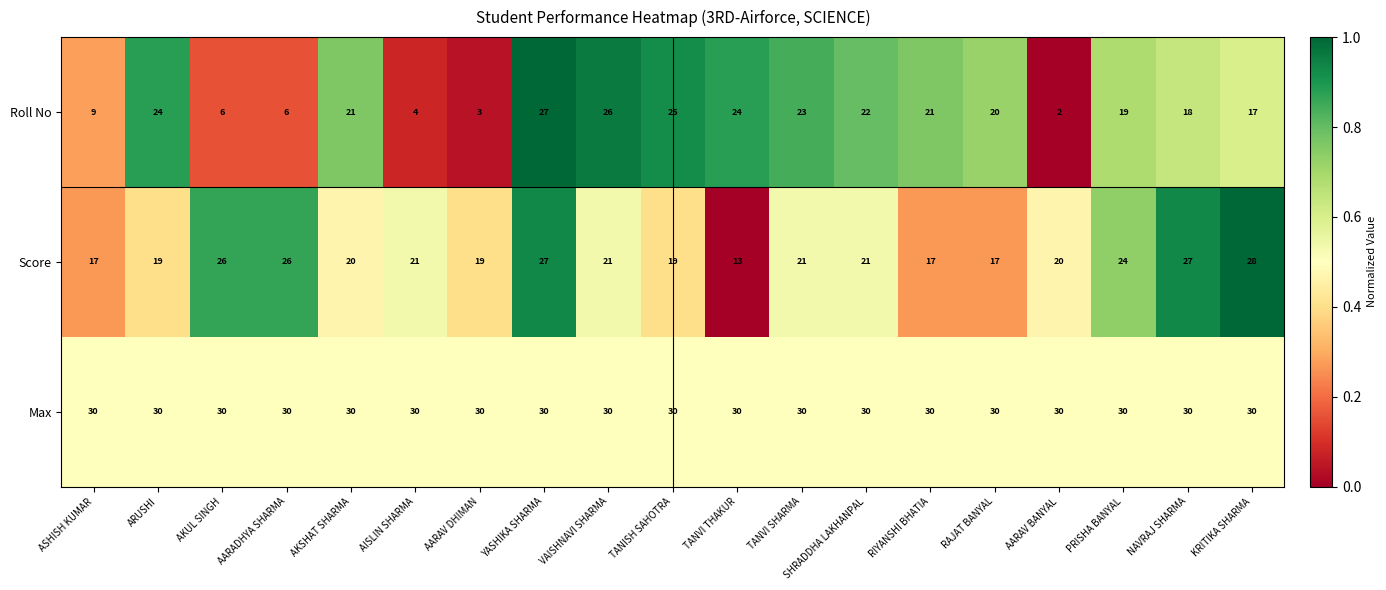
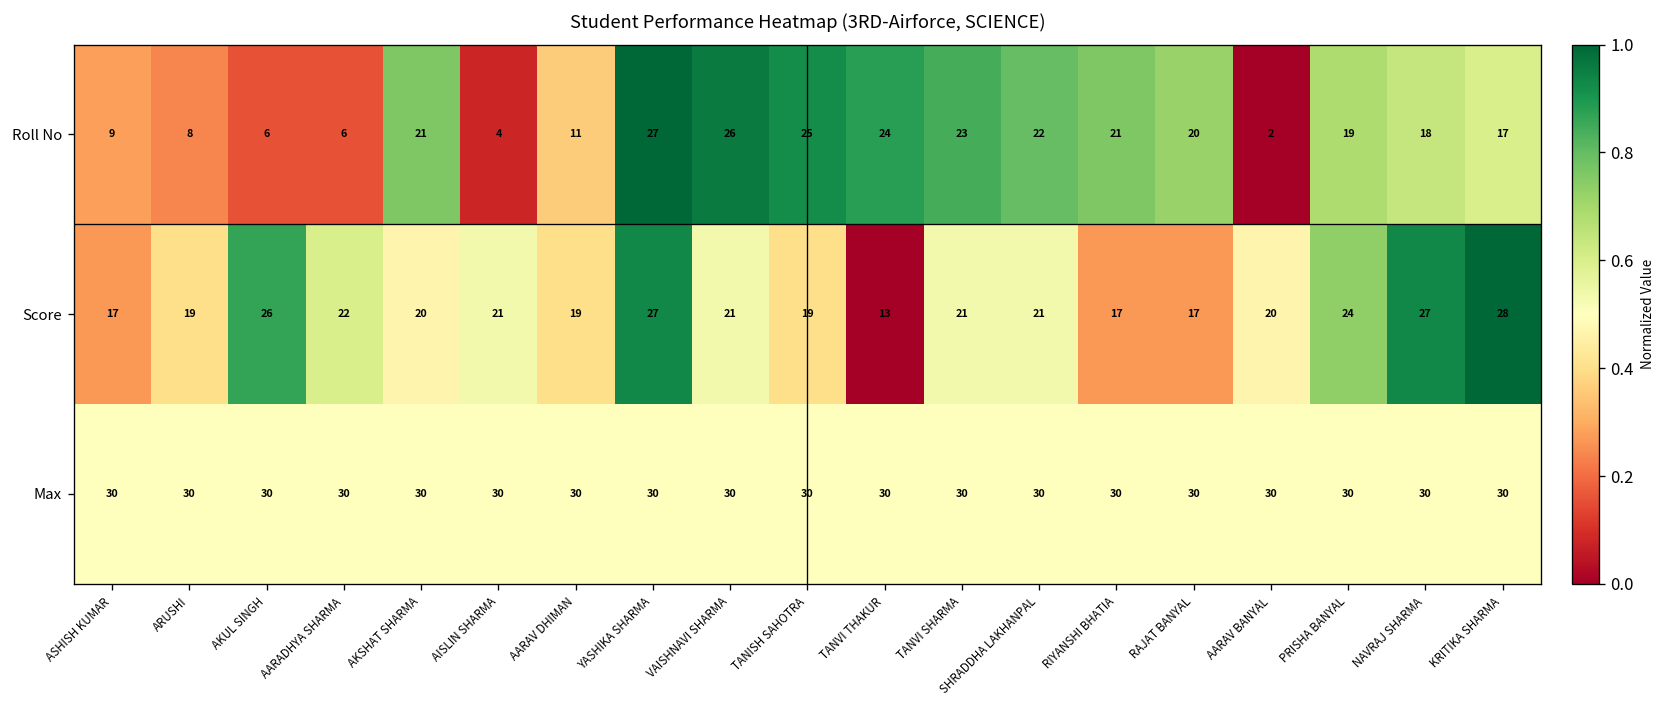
Roll No, ARUSHI: 24 -> 8
Roll No, AARAV DHIMAN: 3 -> 11
Score, AARADHYA SHARMA: 26 -> 22
